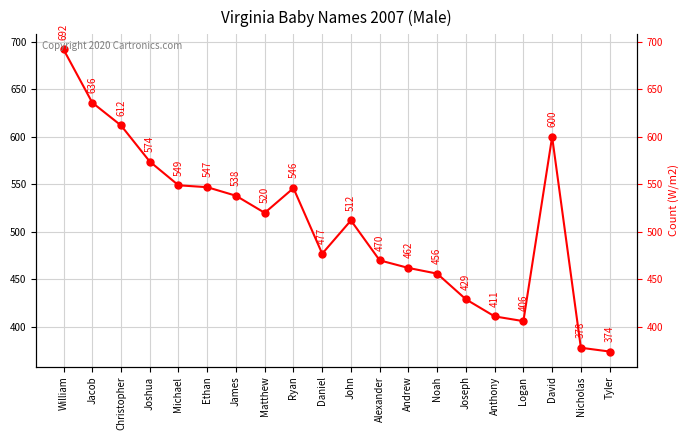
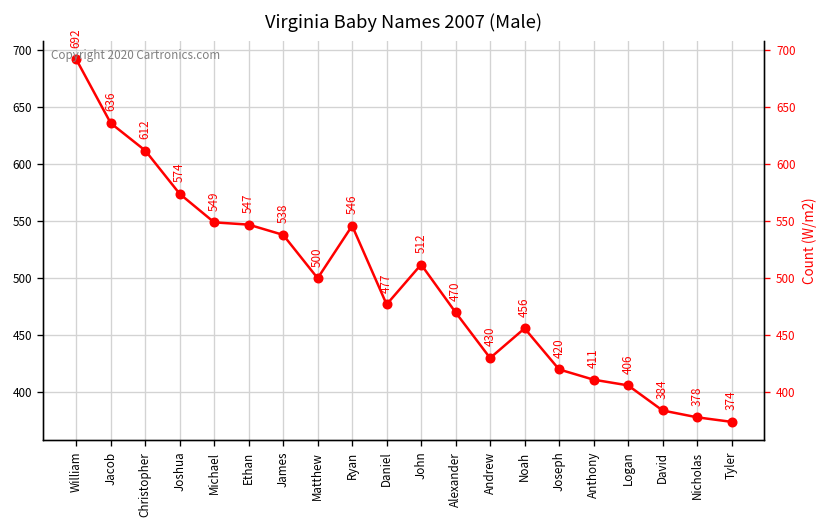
Matthew: 520 -> 500
Andrew: 462 -> 430
Joseph: 429 -> 420
David: 600 -> 384
